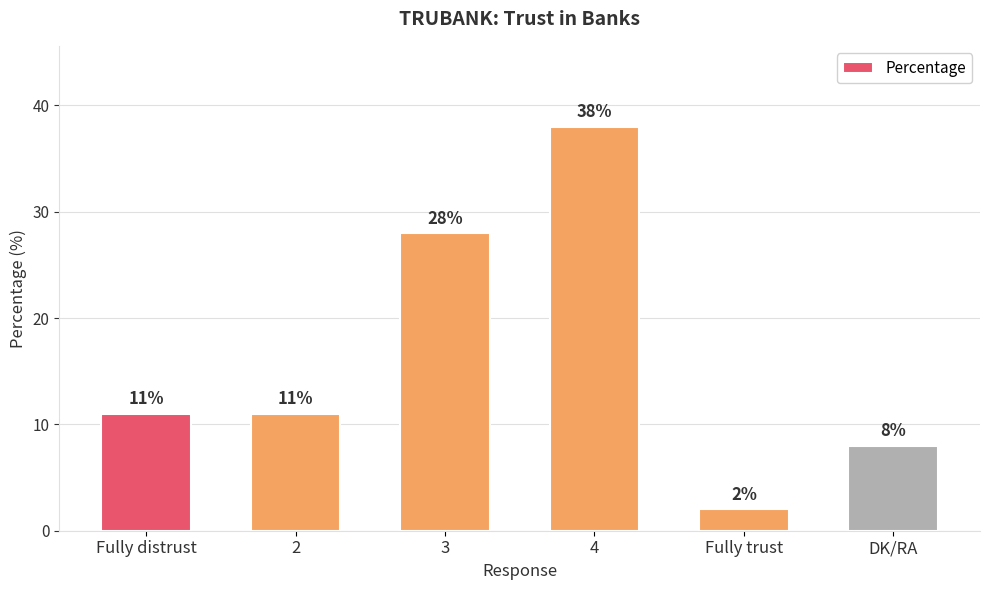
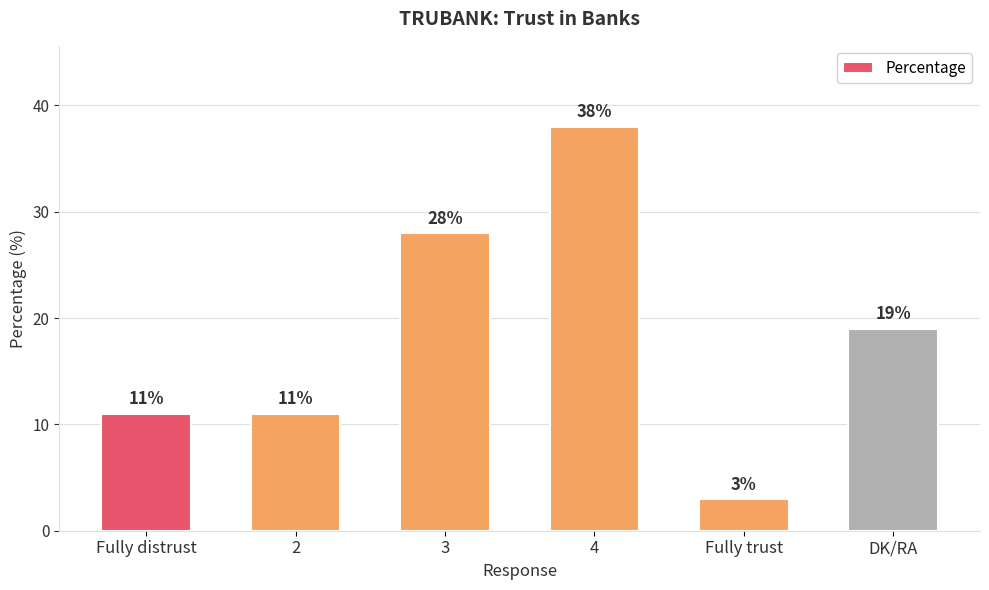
Fully trust: 2% -> 3%
DK/RA: 8% -> 19%
